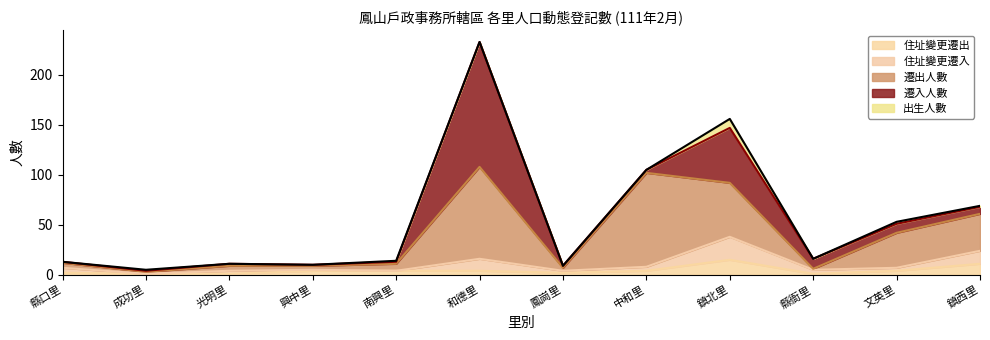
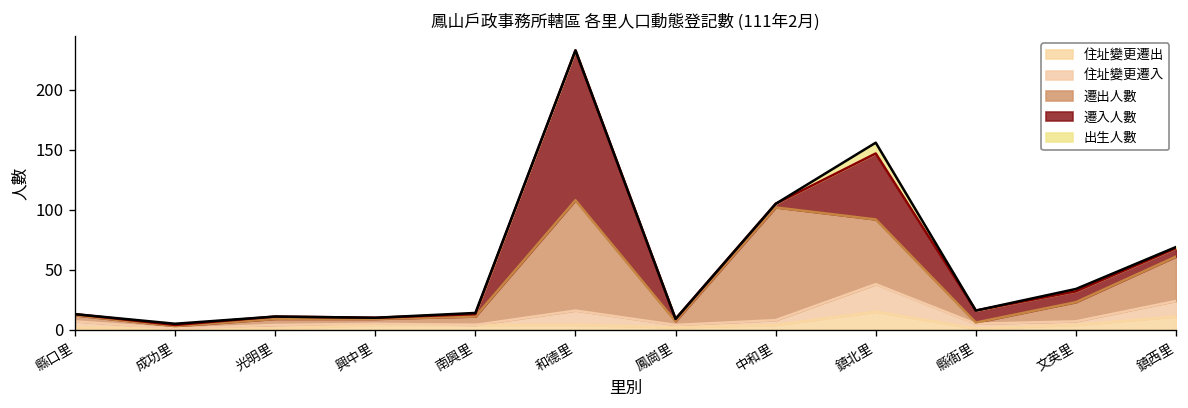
遷出人數, 文英里: 40 -> 20
